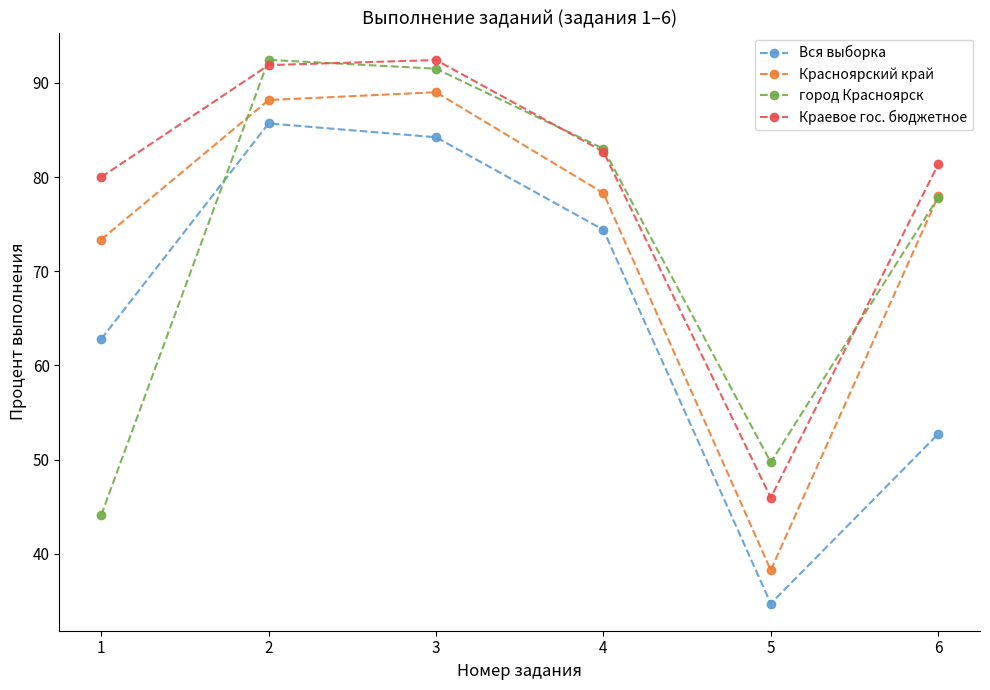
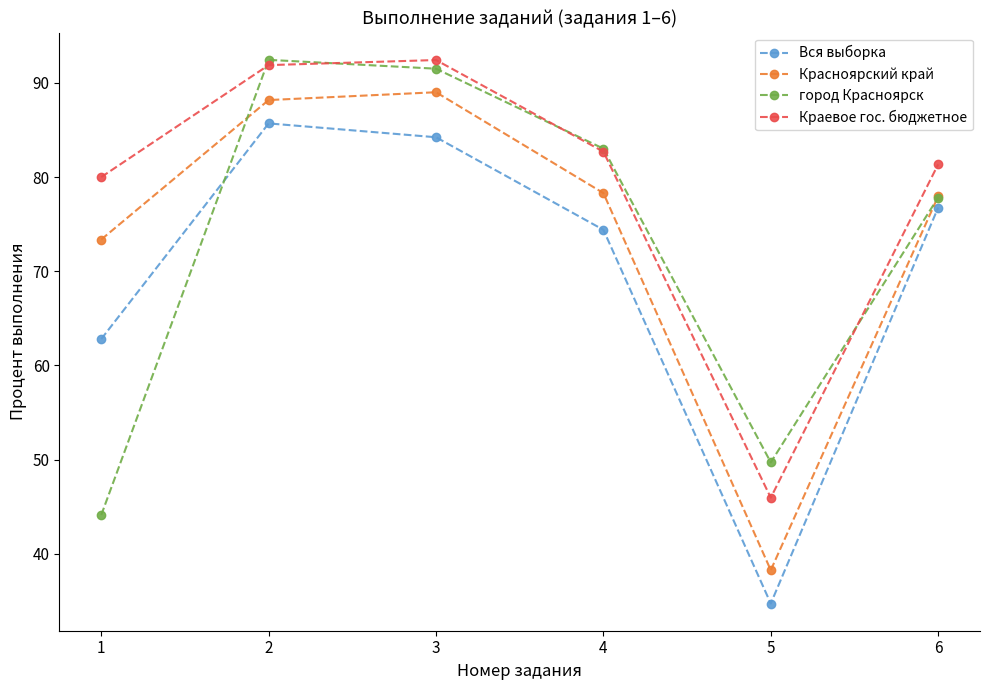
Вся выборка, 6: 53 -> 77
